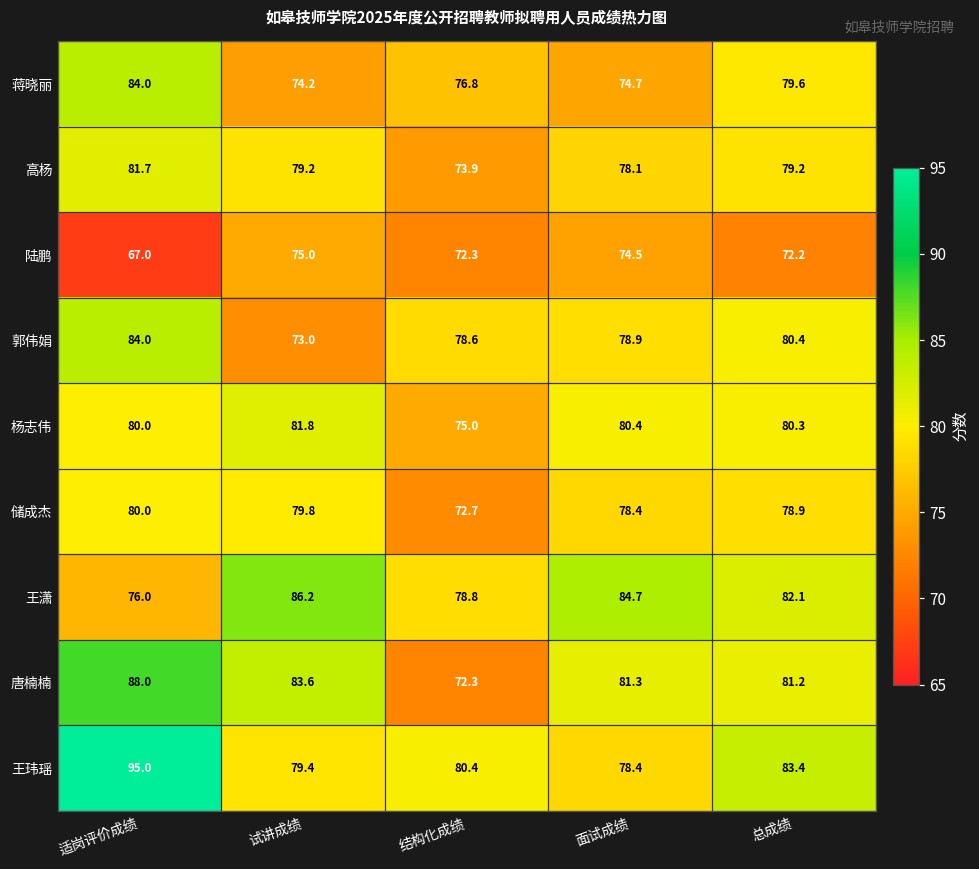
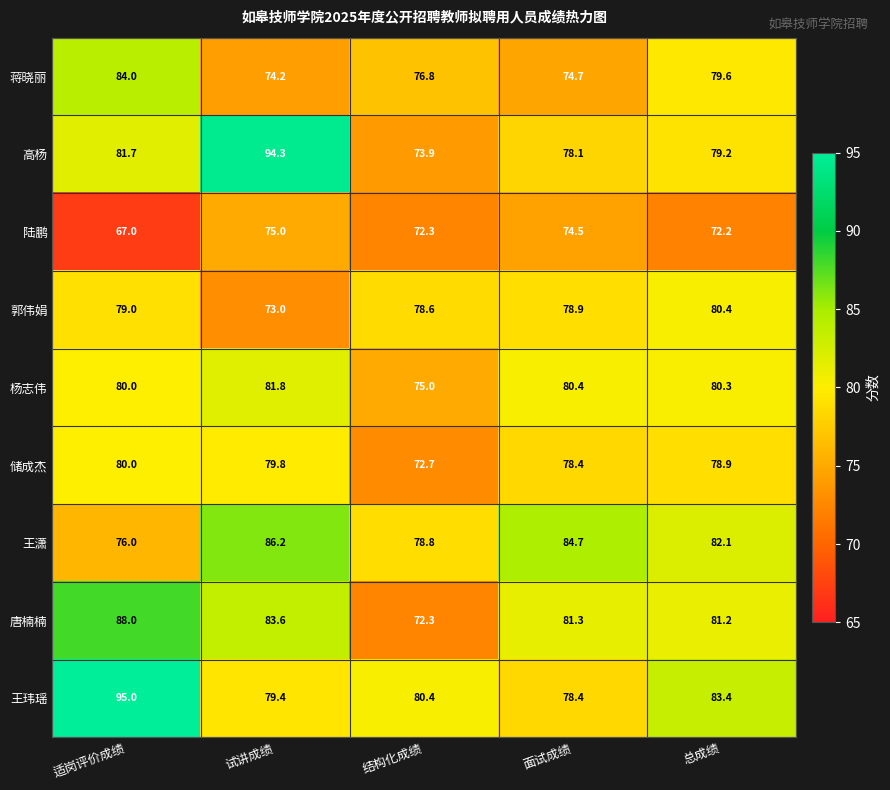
高杨, 试讲成绩: 79.2 -> 94.3
郭伟娟, 适岗评价成绩: 84.0 -> 79.0
